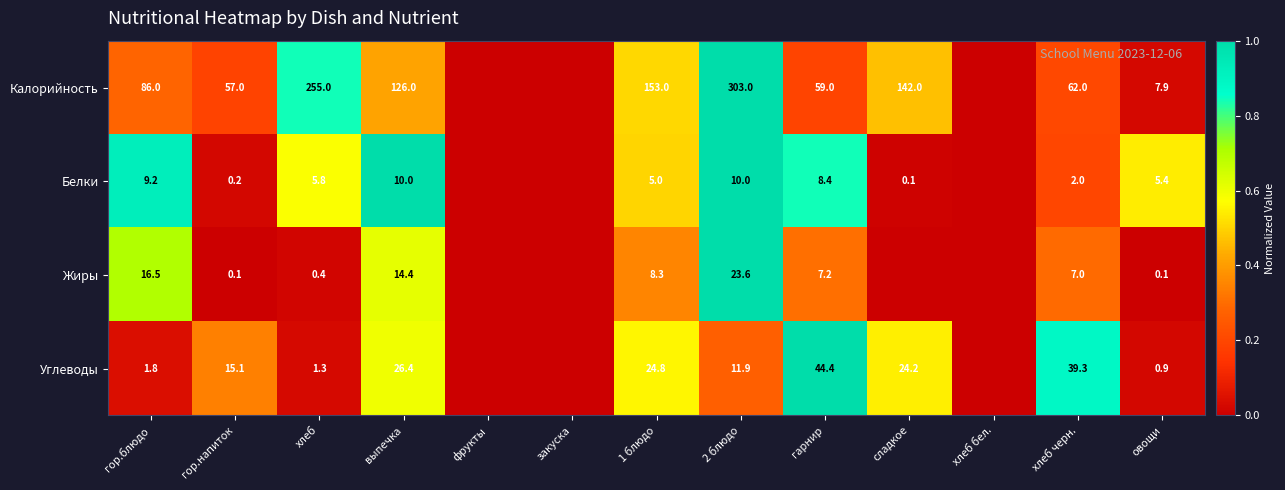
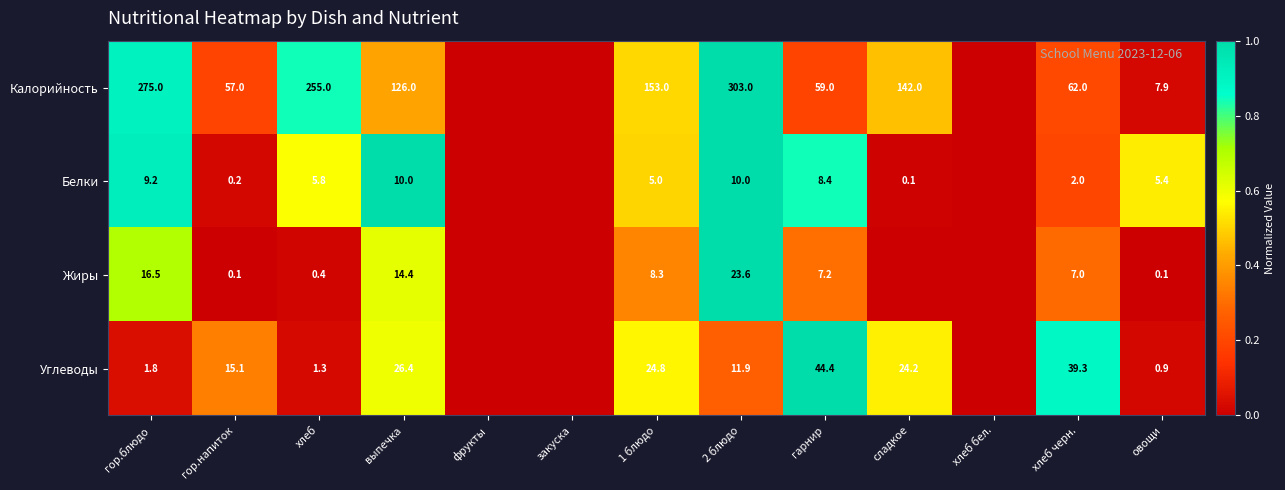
Калорийность, гор.блюдо: 86.0 -> 275.0
